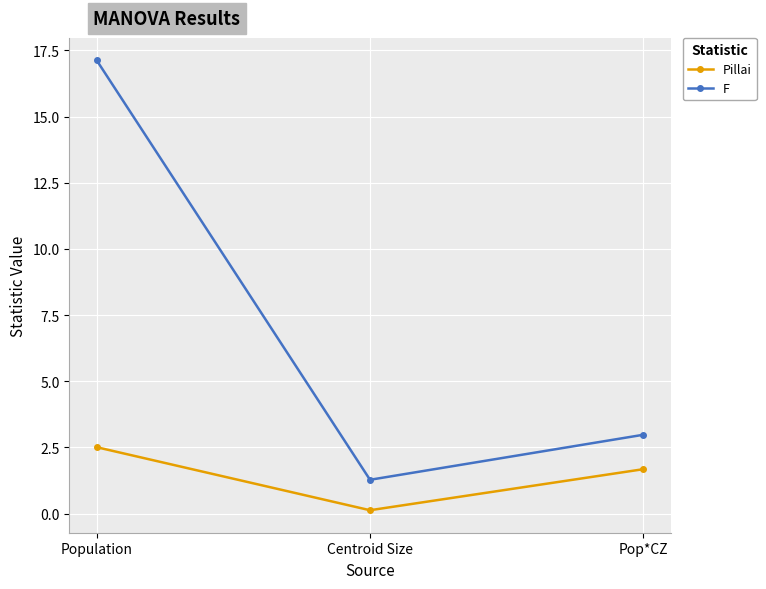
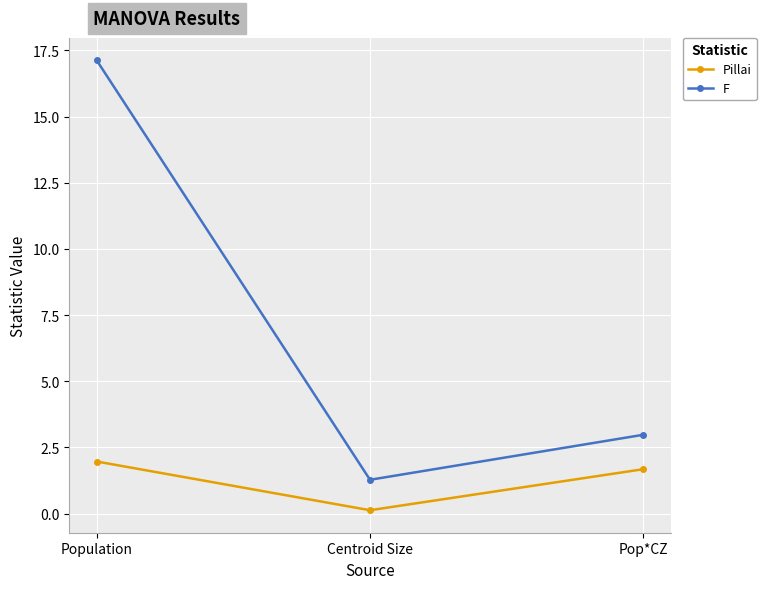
Pillai, Population: 2.5 -> 2.0
